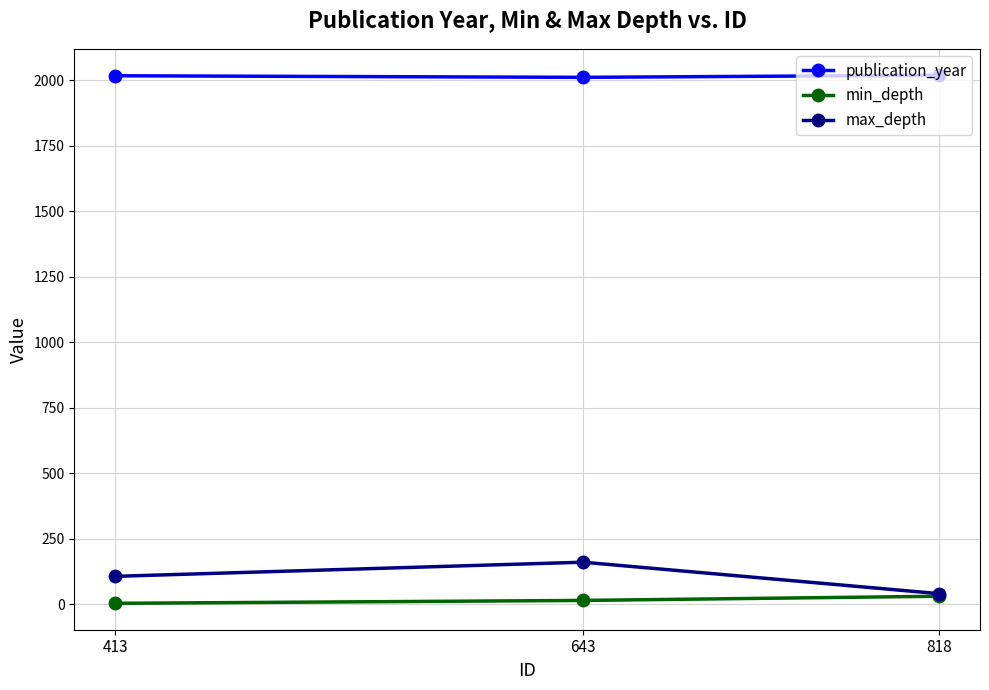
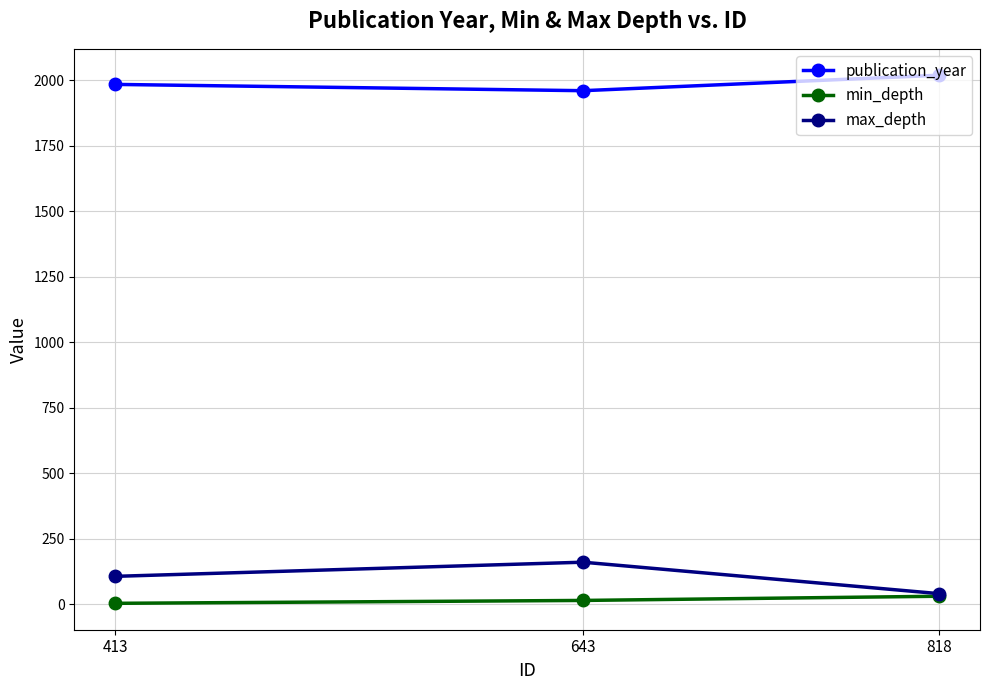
publication_year, 413: 2020 -> 1980
publication_year, 643: 2010 -> 1960
